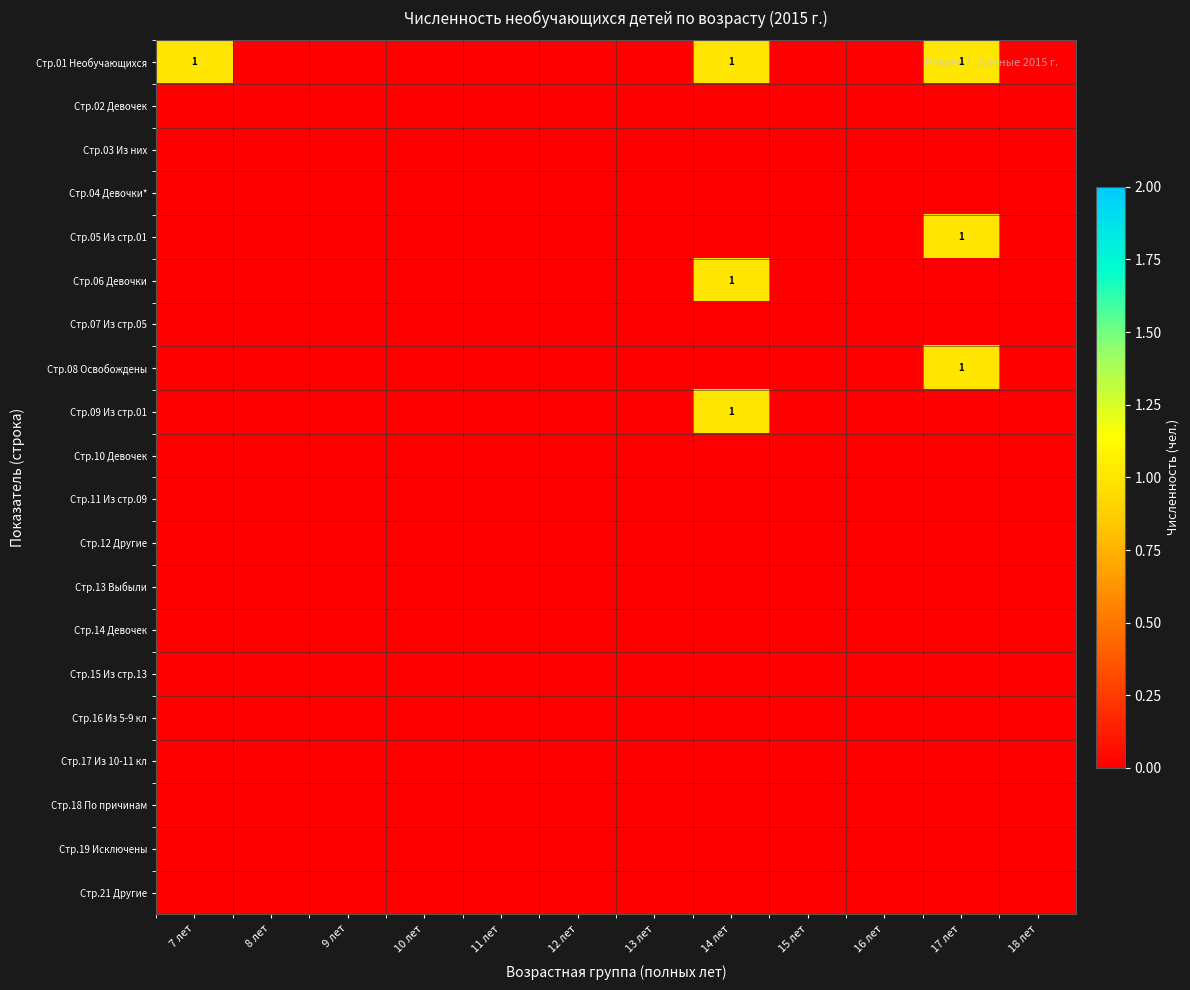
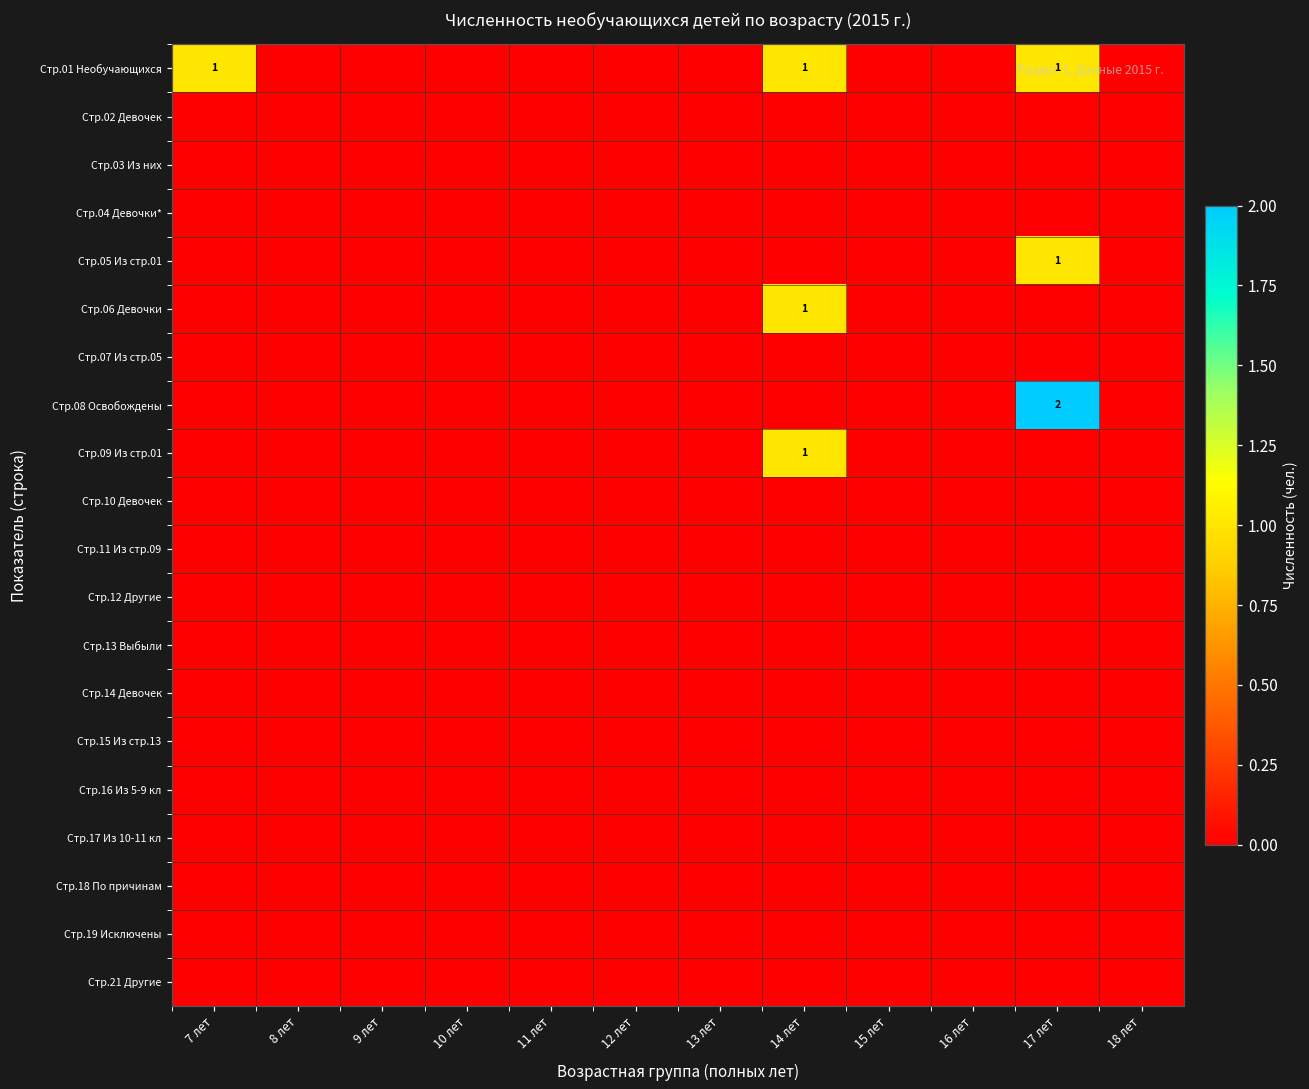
Стр.08 Освобождены, 17 лет: 1 -> 2
